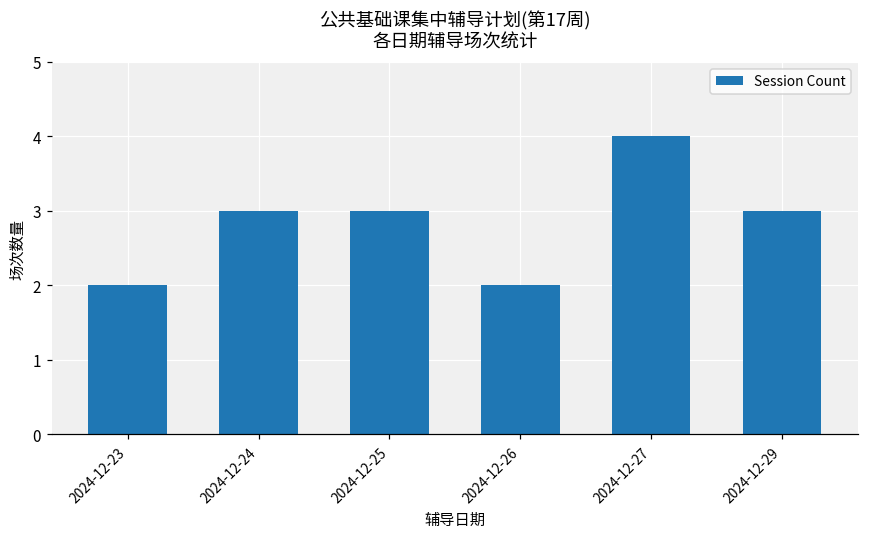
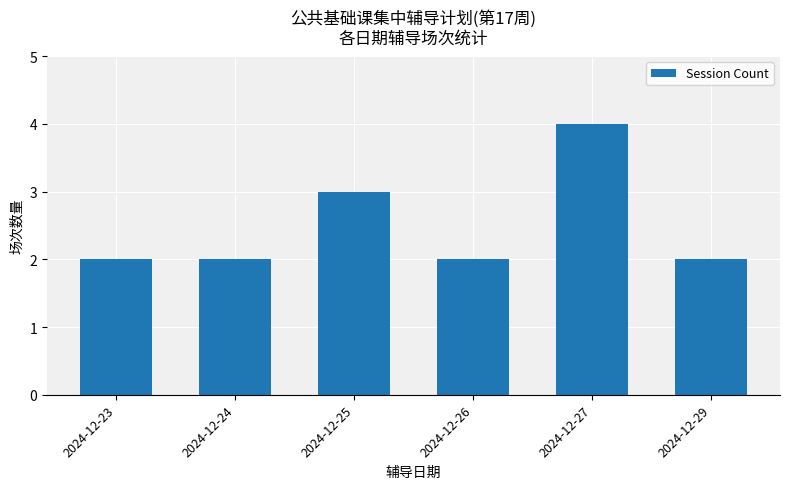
2024-12-24: 3 -> 2
2024-12-29: 3 -> 2
